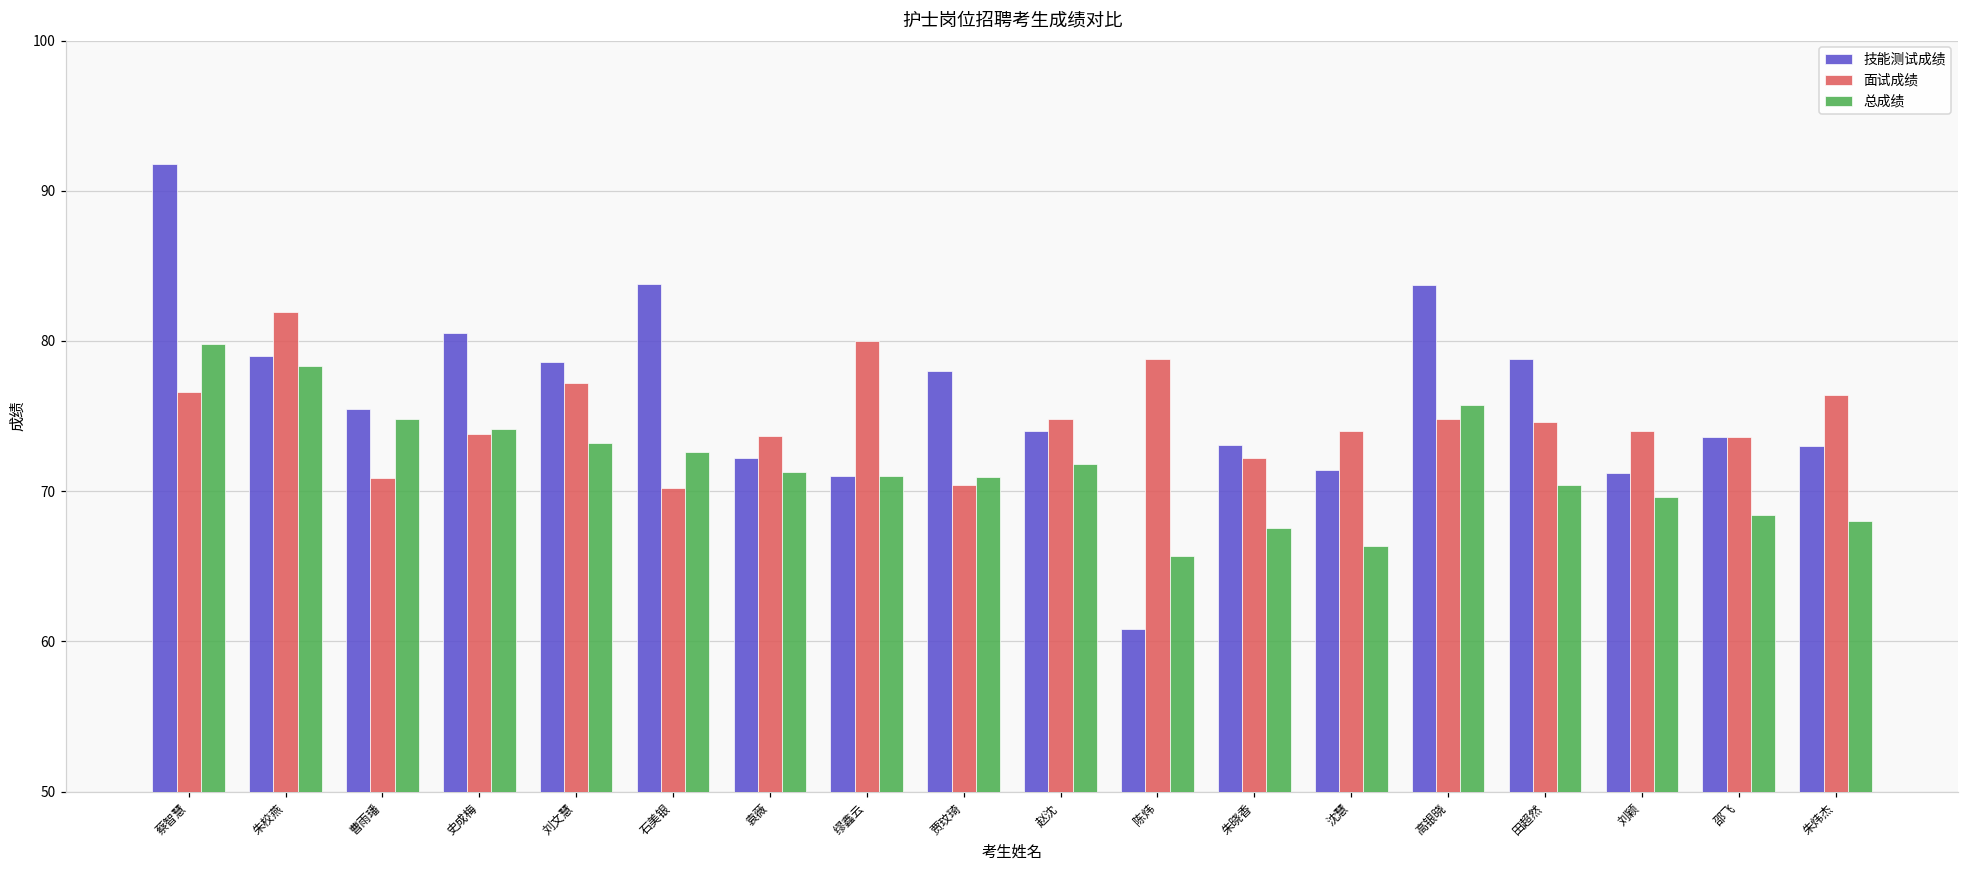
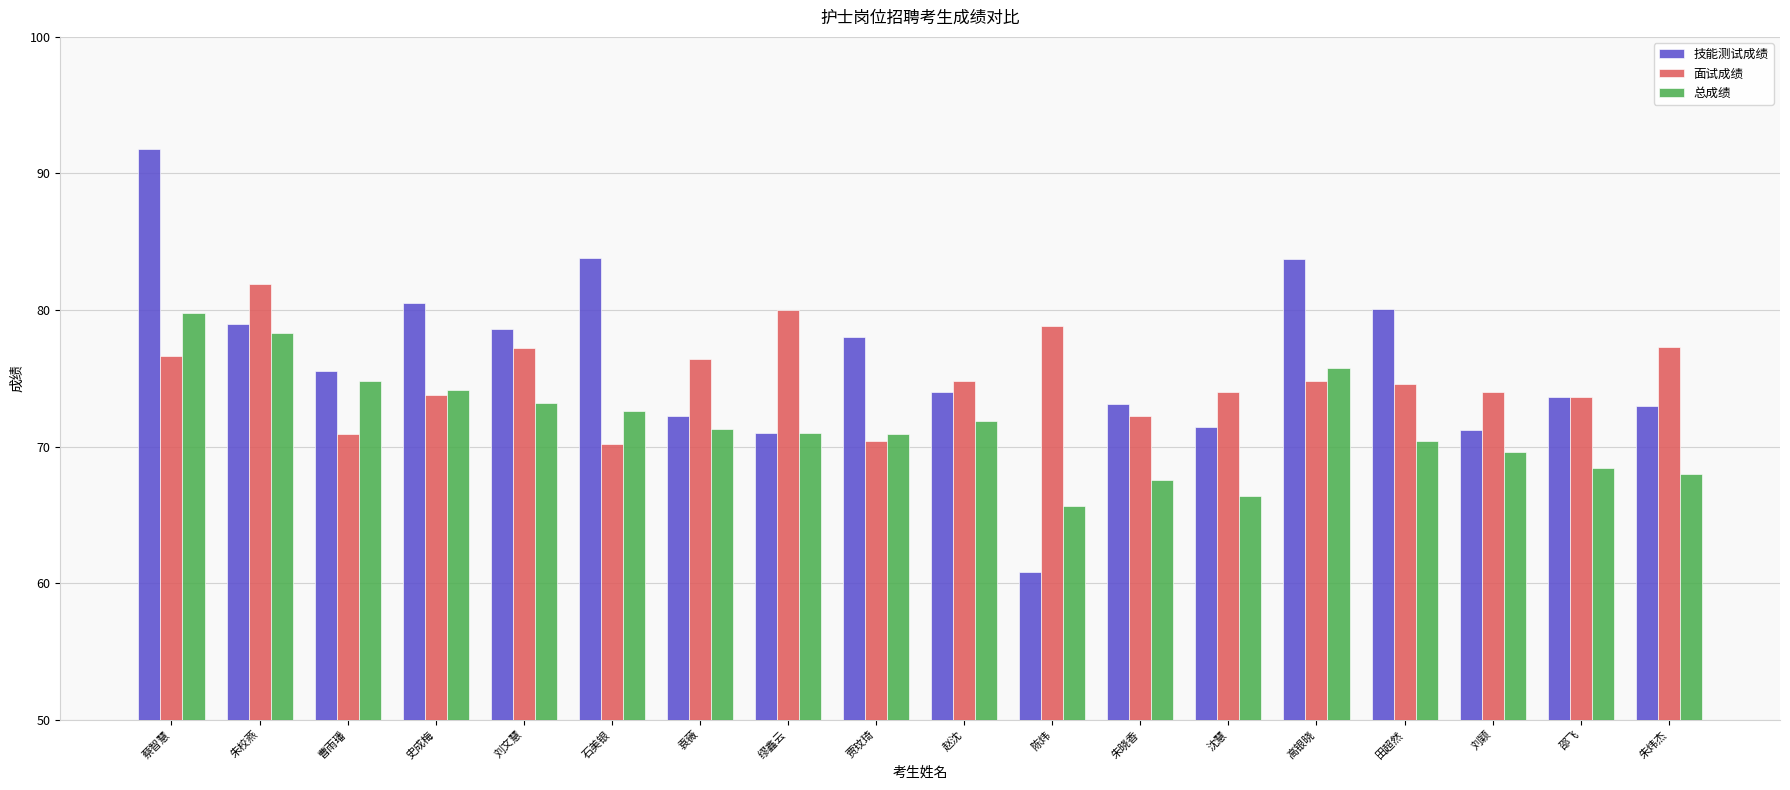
面试成绩, 袁薇: 73.7 -> 76.4
技能测试成绩, 田超然: 78.8 -> 80.1
面试成绩, 朱炜杰: 76.4 -> 77.3
